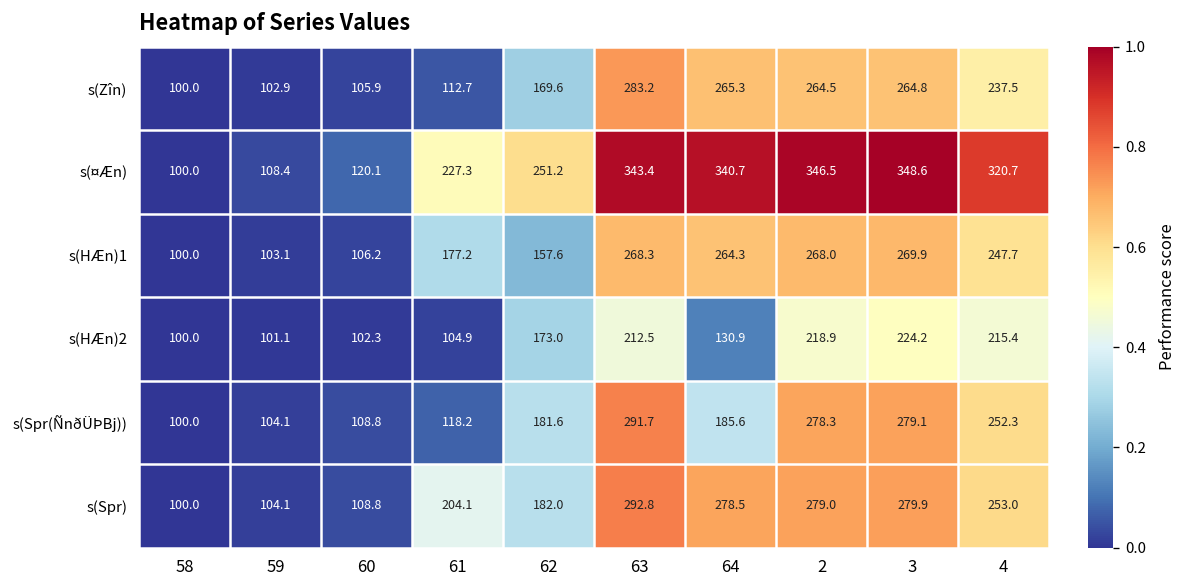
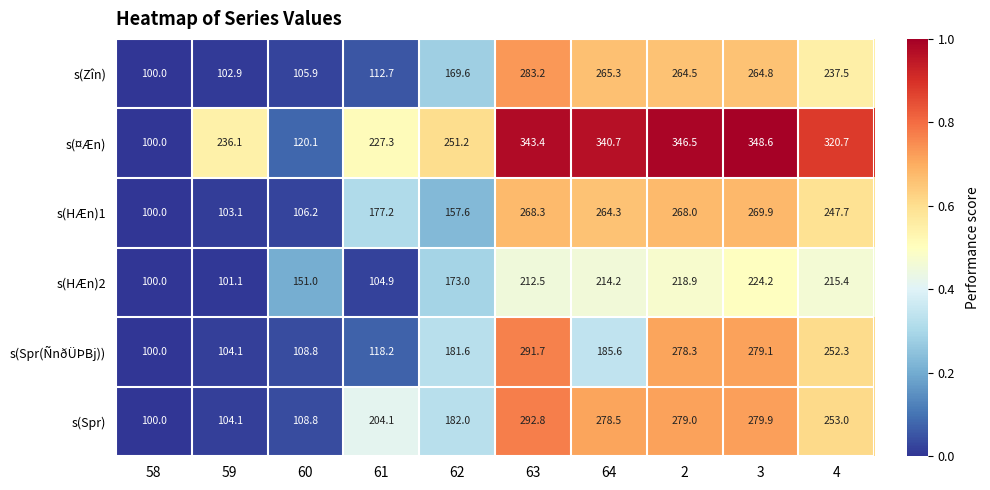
s(¤Æn), 59: 108.4 -> 236.1
s(HÆn)2, 60: 102.3 -> 151.0
s(HÆn)2, 64: 130.9 -> 214.2
